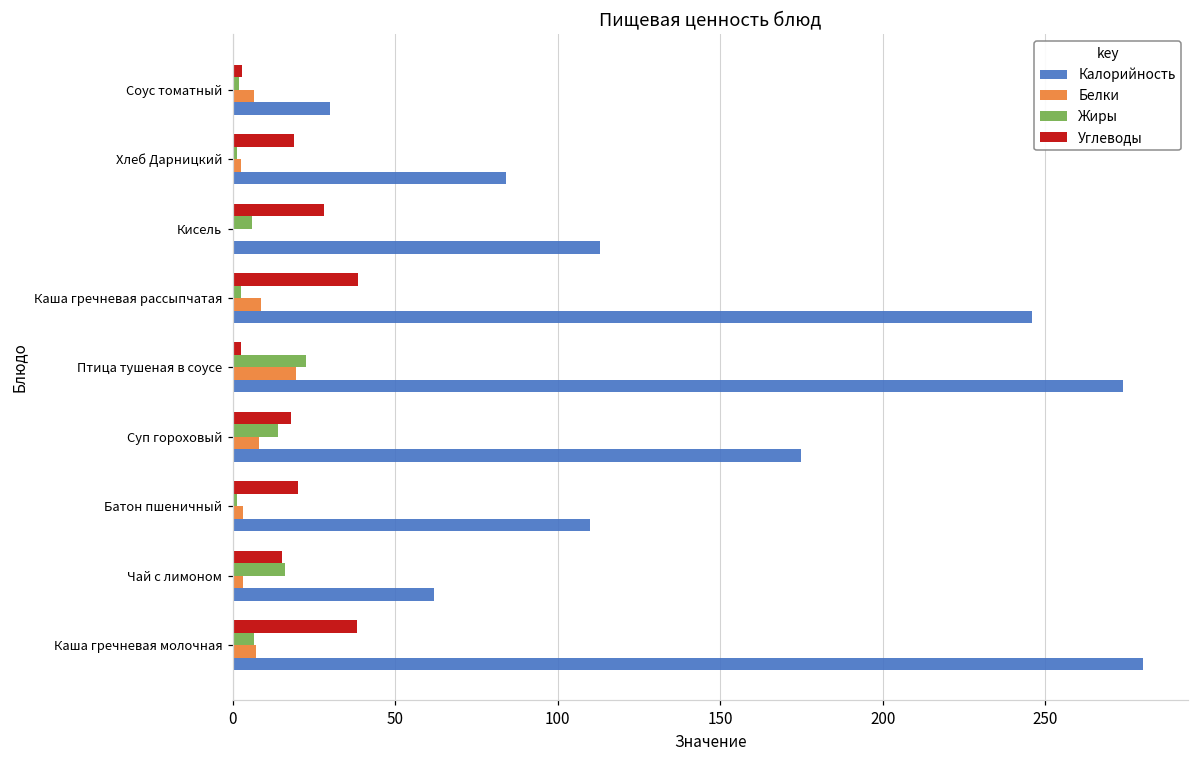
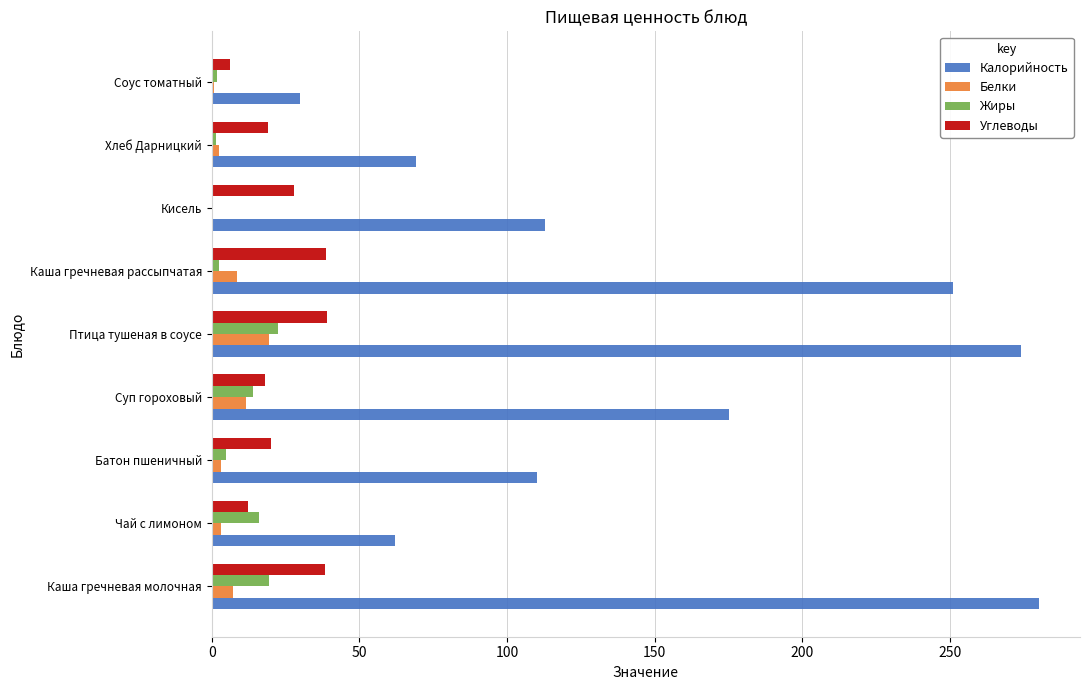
Углеводы, Соус томатный: 3 -> 6
Белки, Соус томатный: 7 -> 1
Калорийность, Хлеб Дарницкий: 84 -> 69
Жиры, Кисель: 6 -> 0
Калорийность, Каша гречневая рассыпчатая: 246 -> 251
Углеводы, Птица тушеная в соусе: 2 -> 39
Белки, Суп гороховый: 8 -> 12
Жиры, Батон пшеничный: 1 -> 5
Углеводы, Чай с лимоном: 15 -> 12
Жиры, Каша гречневая молочная: 7 -> 20
